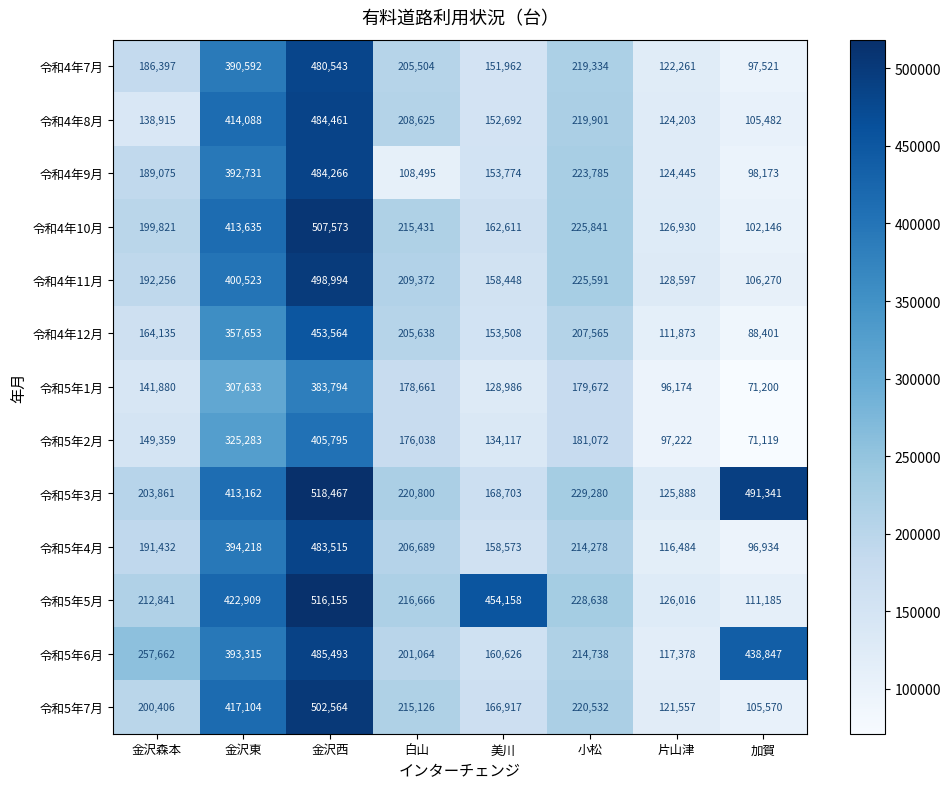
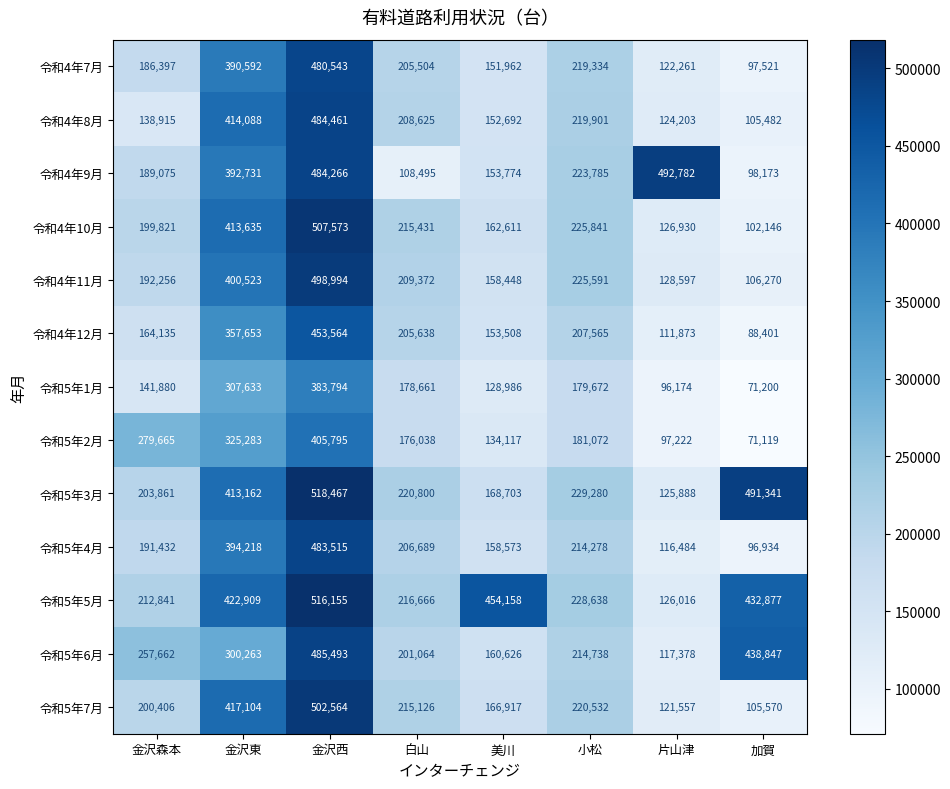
令和4年9月, 片山津: 124,445 -> 492,782
令和5年2月, 金沢森本: 149,359 -> 279,665
令和5年5月, 加賀: 111,185 -> 432,877
令和5年6月, 金沢東: 393,315 -> 300,263
